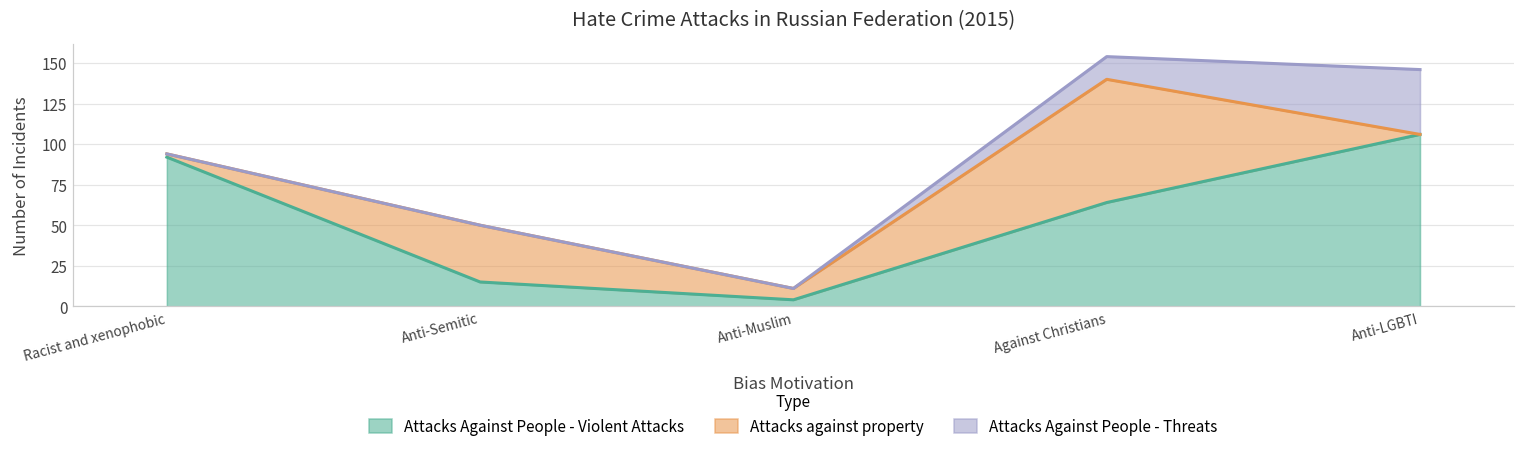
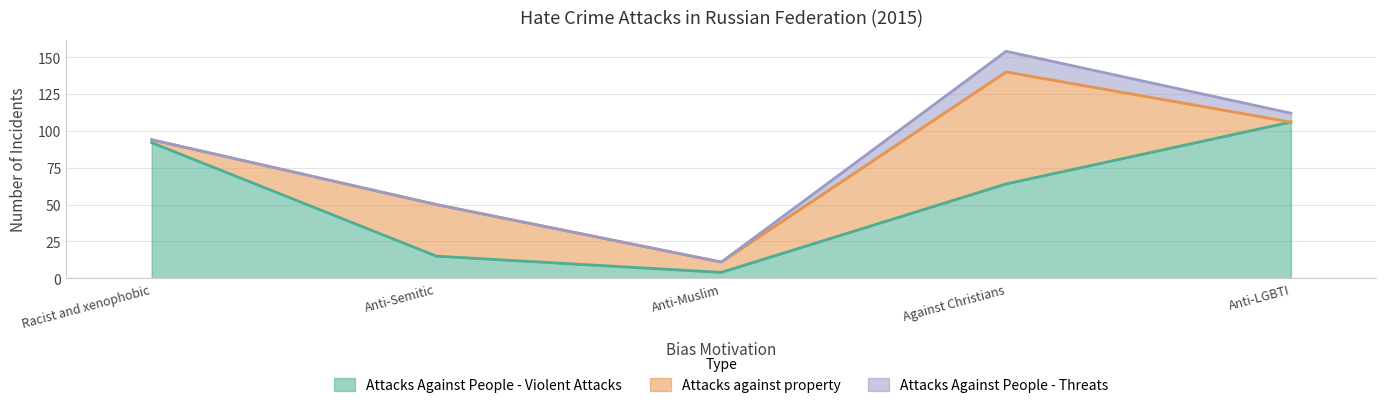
Attacks Against People - Threats, Anti-LGBTI: 40 -> 6
